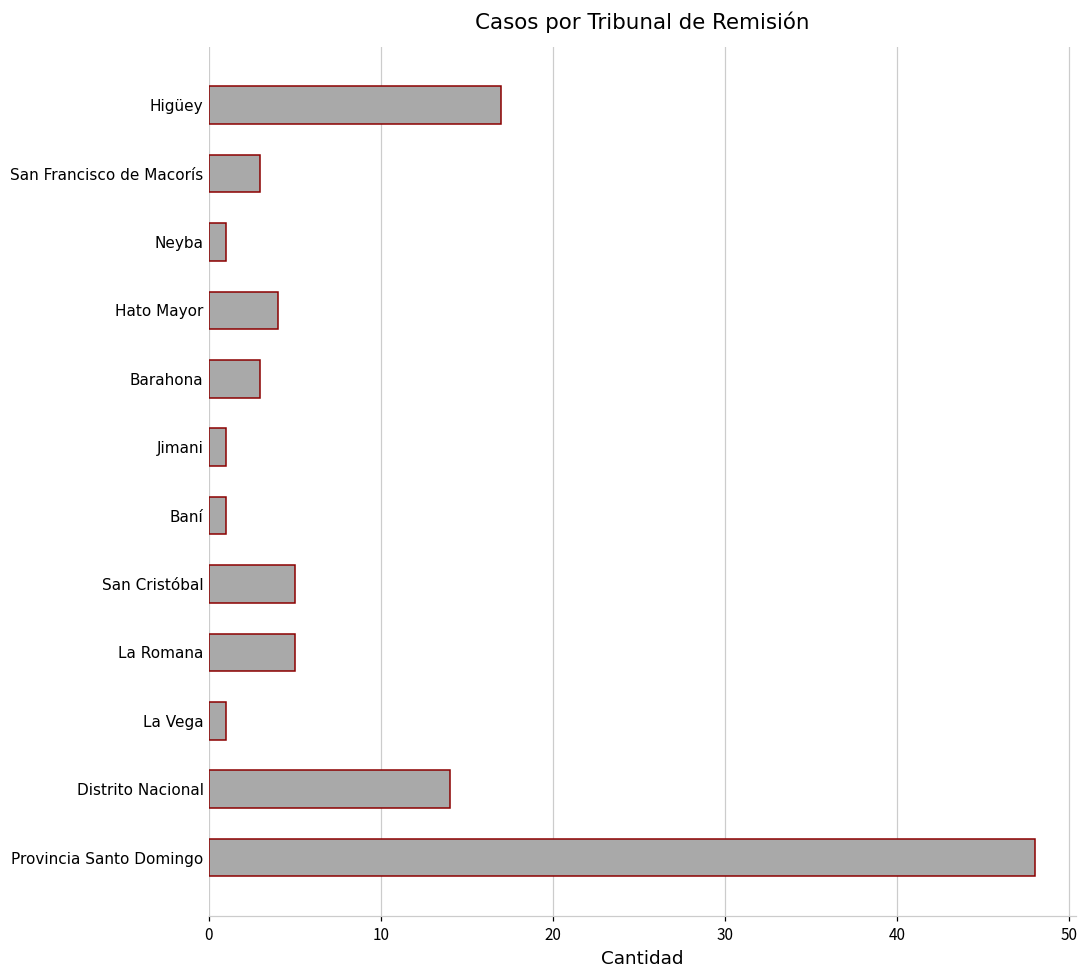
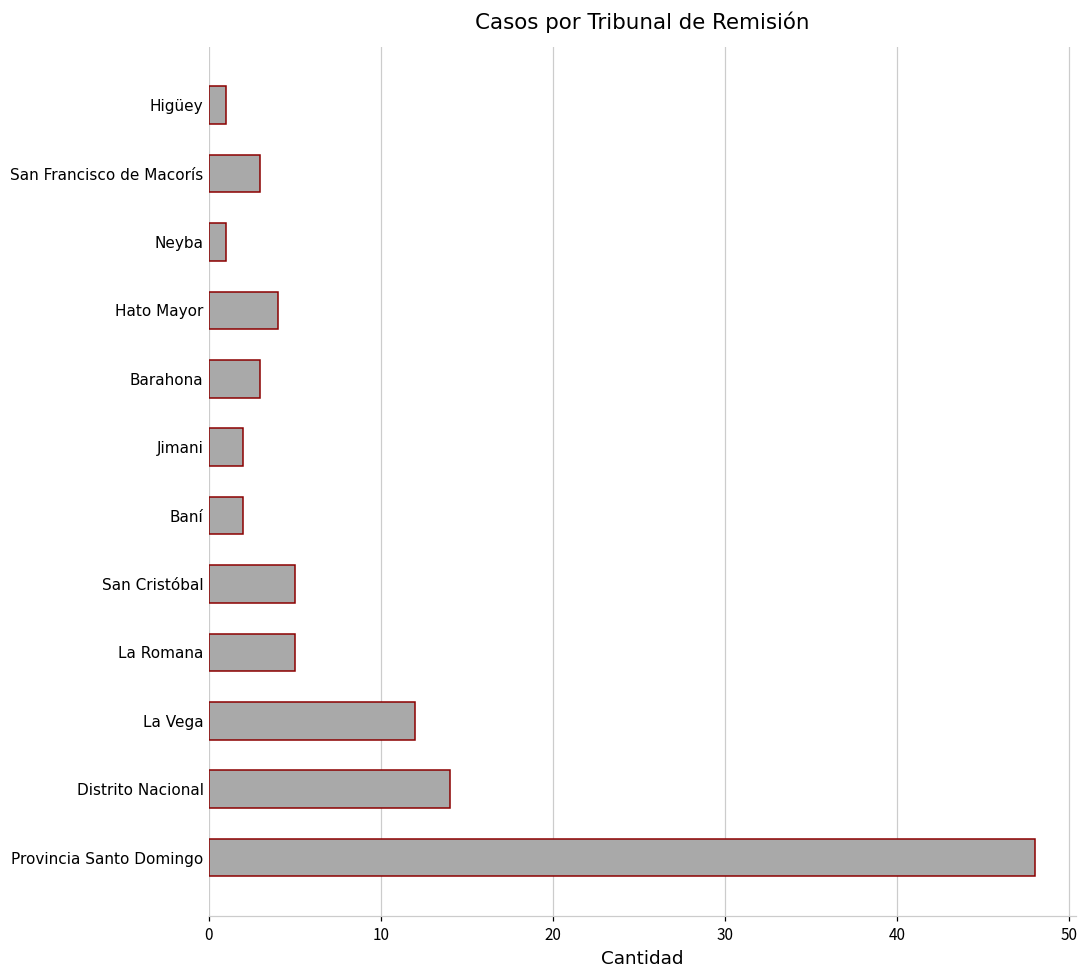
Higüey: 17 -> 1
Jimani: 1 -> 2
Baní: 1 -> 2
La Vega: 1 -> 12
